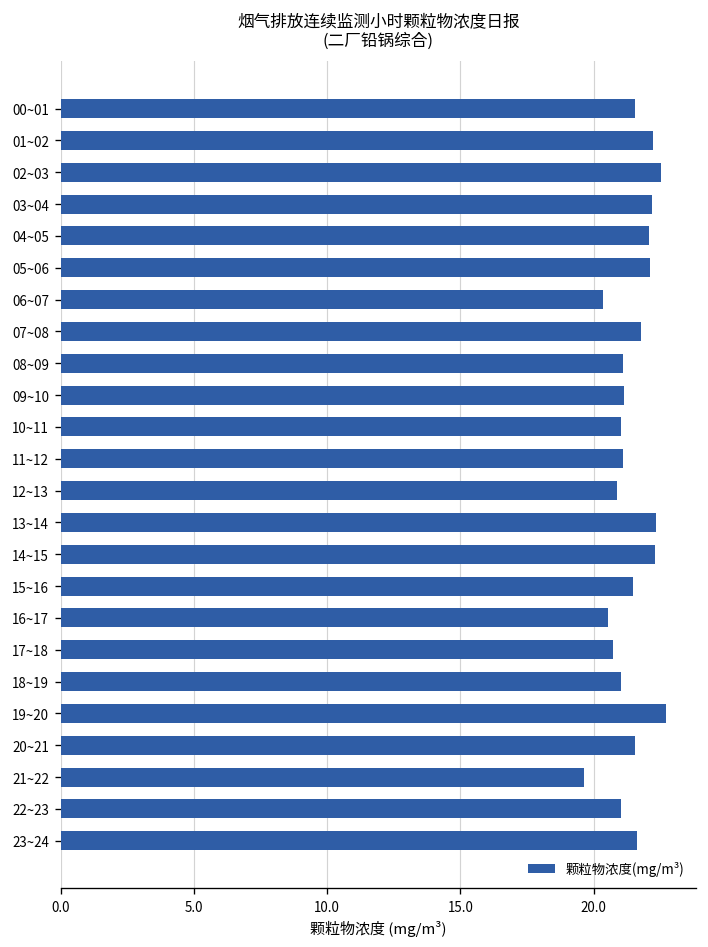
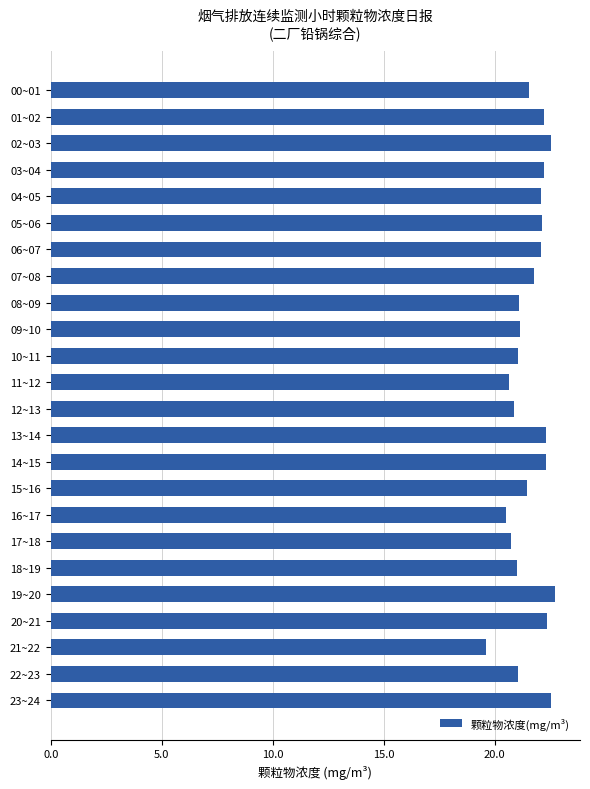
06~07: 20.3 -> 22.1
11~12: 21.1 -> 20.6
20~21: 21.5 -> 22.4
23~24: 21.6 -> 22.5
